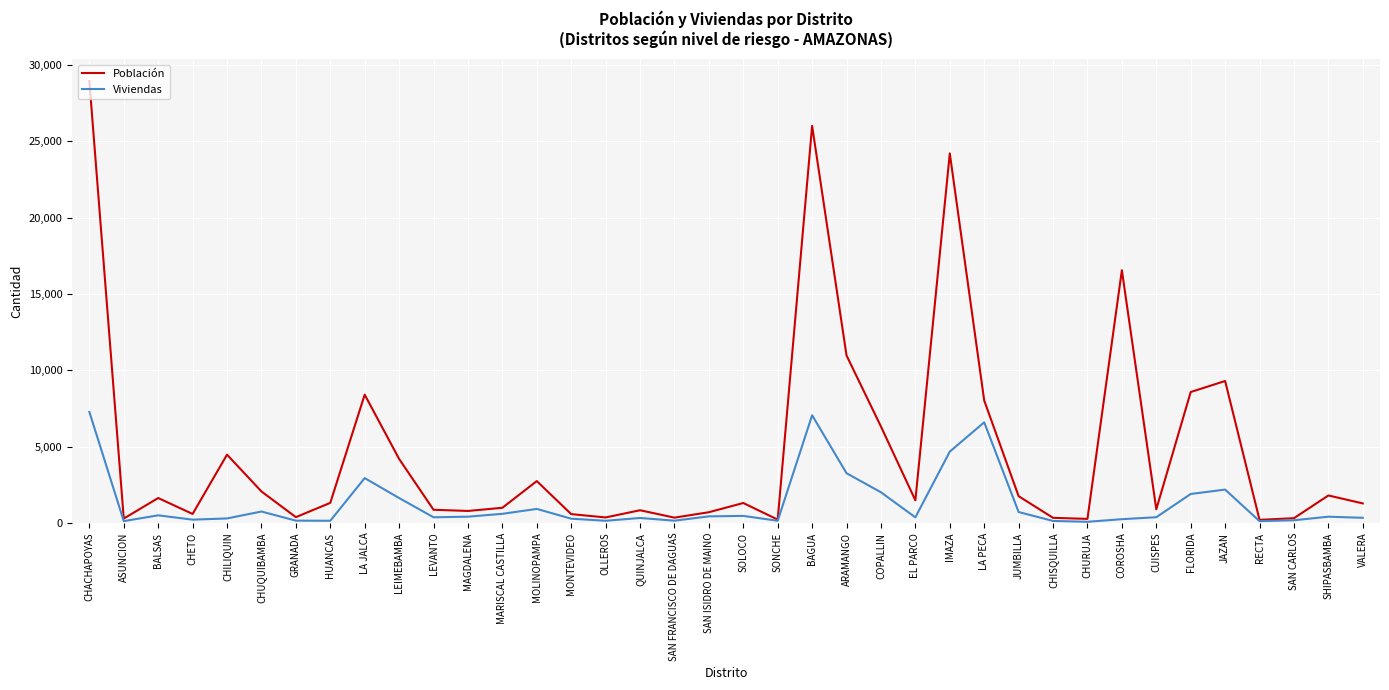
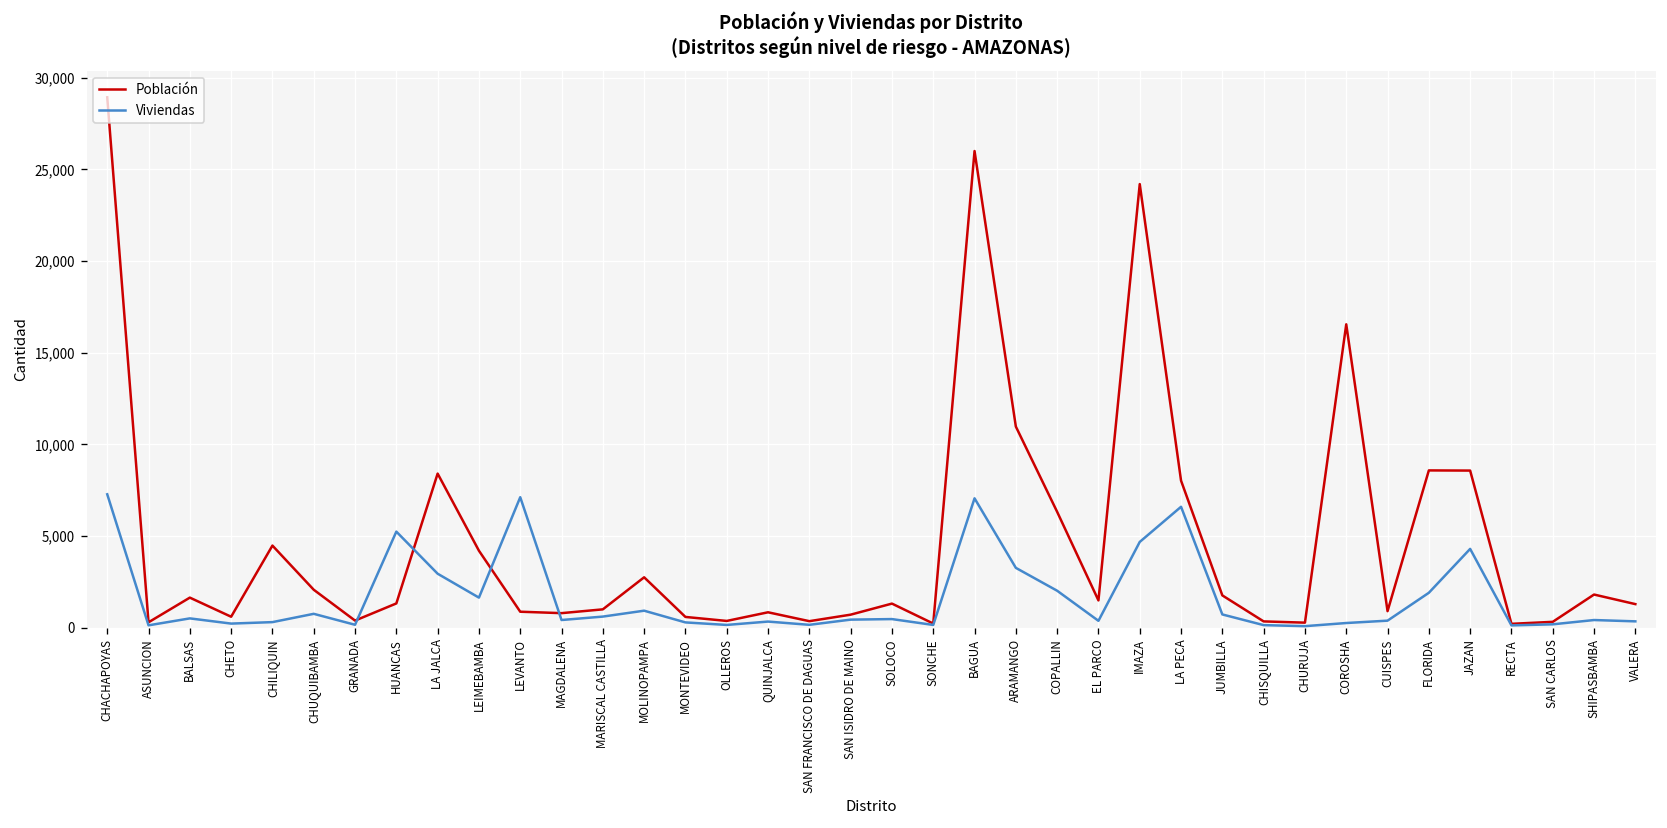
Viviendas, HUANCAS: 100 -> 5,200
Viviendas, LEVANTO: 400 -> 7,100
Población, JAZAN: 9,300 -> 8,600
Viviendas, JAZAN: 2,200 -> 4,300
